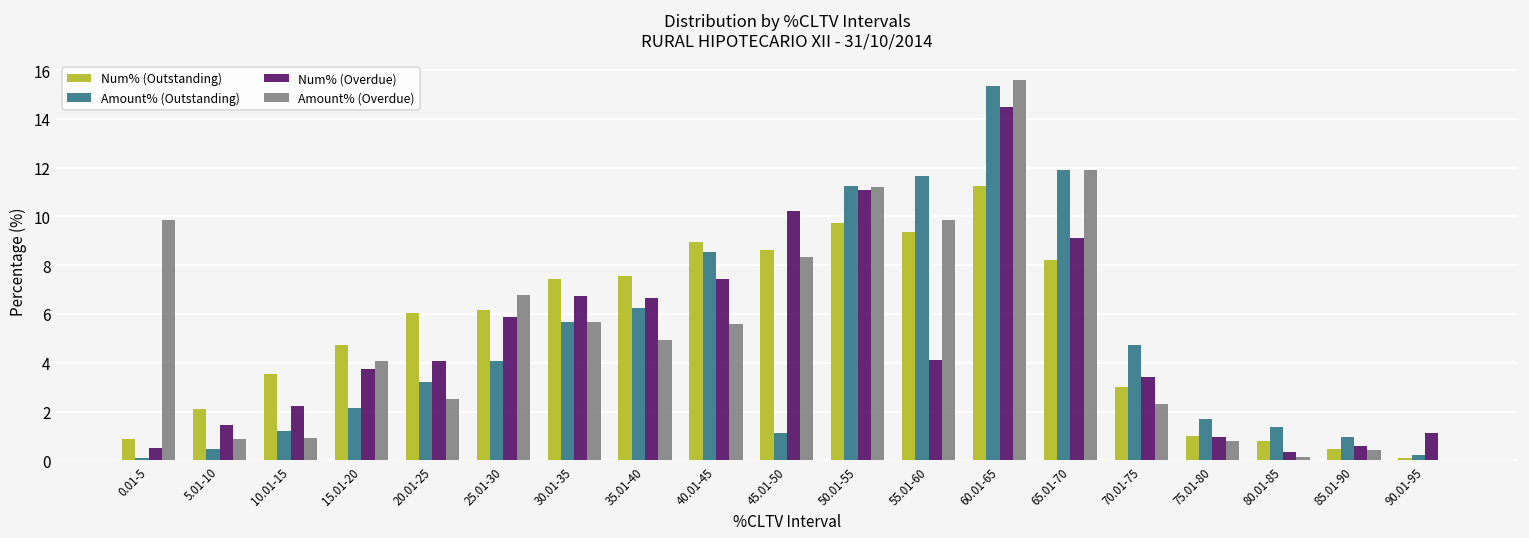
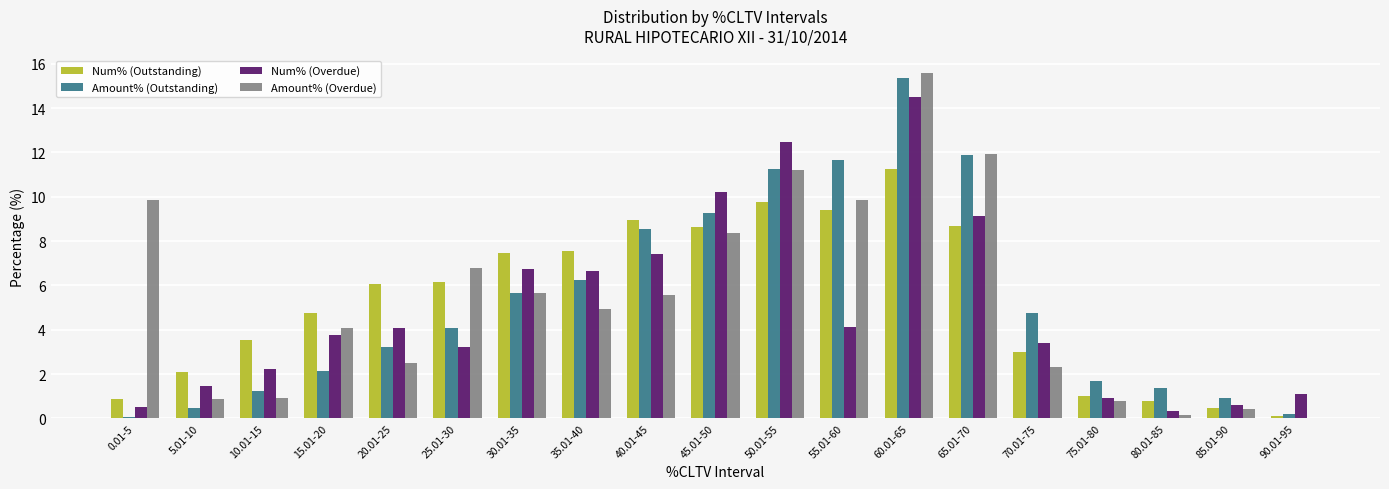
Num% (Overdue), 25.01-30: 5.9 -> 3.2
Amount% (Outstanding), 45.01-50: 1.1 -> 9.3
Num% (Overdue), 50.01-55: 11.1 -> 12.5
Num% (Outstanding), 65.01-70: 8.2 -> 8.7
